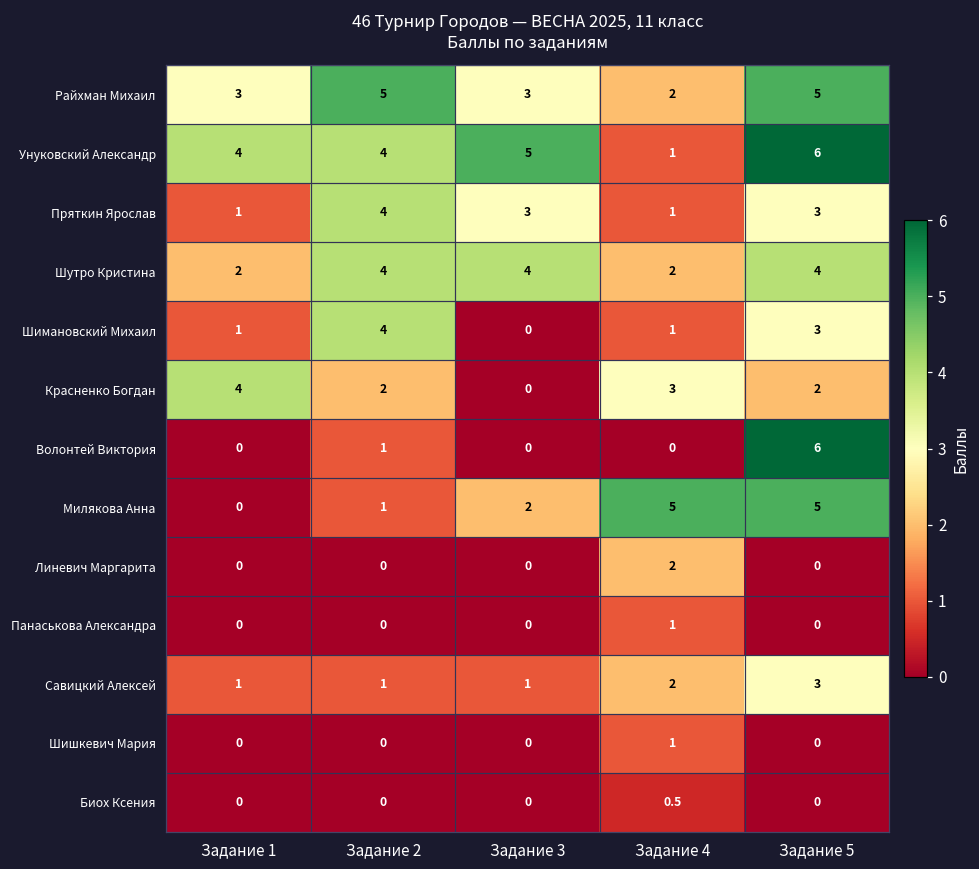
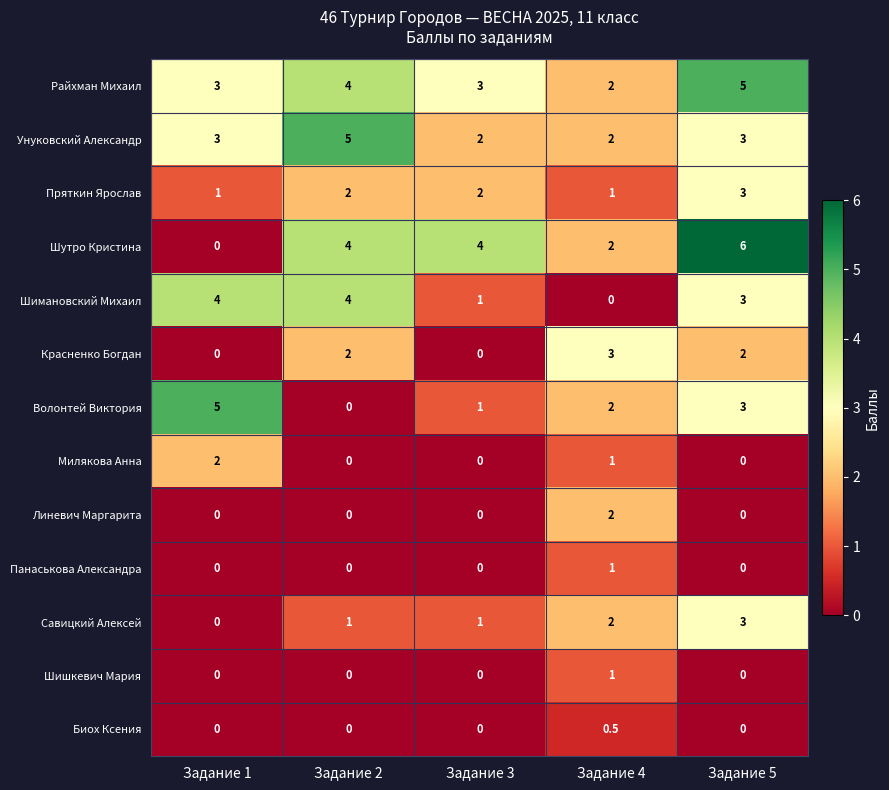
Райхман Михаил, Задание 2: 5 -> 4
Унуковский Александр, Задание 1: 4 -> 3
Унуковский Александр, Задание 2: 4 -> 5
Унуковский Александр, Задание 3: 5 -> 2
Унуковский Александр, Задание 4: 1 -> 2
Унуковский Александр, Задание 5: 6 -> 3
Пряткин Ярослав, Задание 2: 4 -> 2
Пряткин Ярослав, Задание 3: 3 -> 2
Шутро Кристина, Задание 1: 2 -> 0
Шутро Кристина, Задание 5: 4 -> 6
Шимановский Михаил, Задание 1: 1 -> 4
Шимановский Михаил, Задание 3: 0 -> 1
Шимановский Михаил, Задание 4: 1 -> 0
Красненко Богдан, Задание 1: 4 -> 0
Волонтей Виктория, Задание 1: 0 -> 5
Волонтей Виктория, Задание 2: 1 -> 0
Волонтей Виктория, Задание 3: 0 -> 1
Волонтей Виктория, Задание 4: 0 -> 2
Волонтей Виктория, Задание 5: 6 -> 3
Милякова Анна, Задание 1: 0 -> 2
Милякова Анна, Задание 2: 1 -> 0
Милякова Анна, Задание 3: 2 -> 0
Милякова Анна, Задание 4: 5 -> 1
Милякова Анна, Задание 5: 5 -> 0
Савицкий Алексей, Задание 1: 1 -> 0
